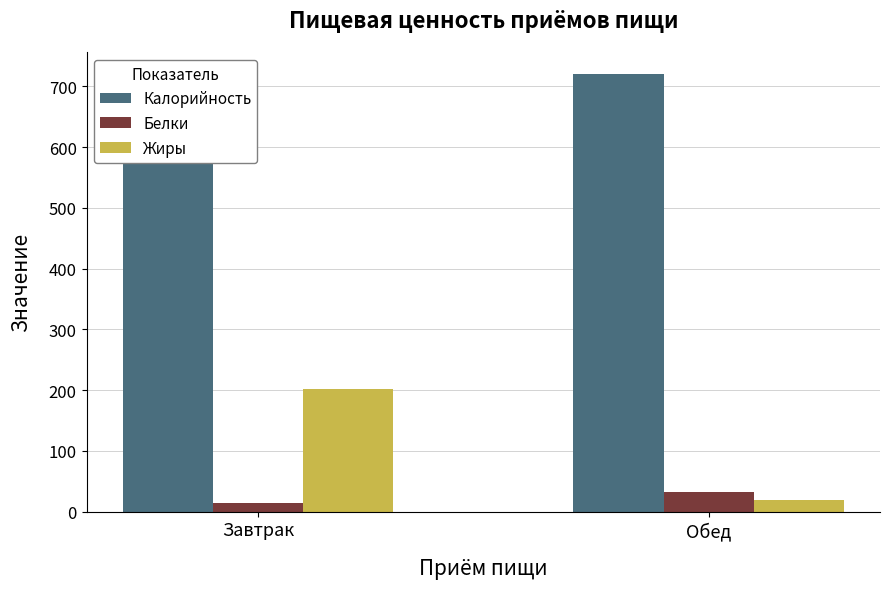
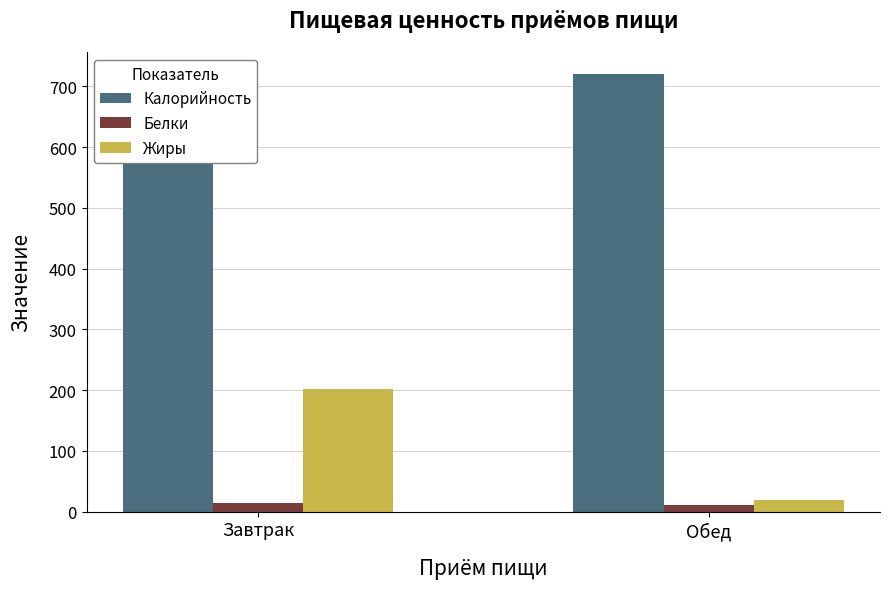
Белки, Обед: 30 -> 10
